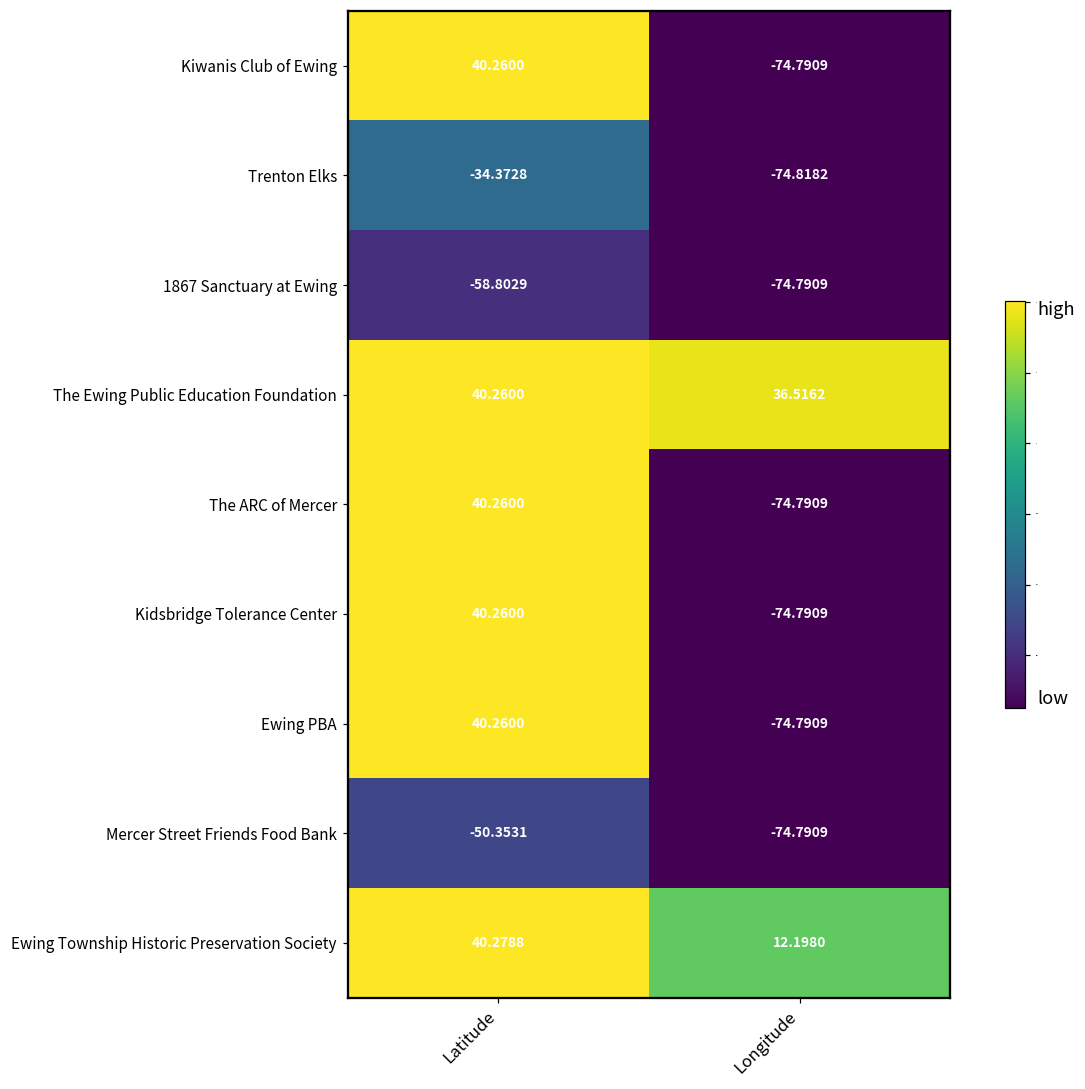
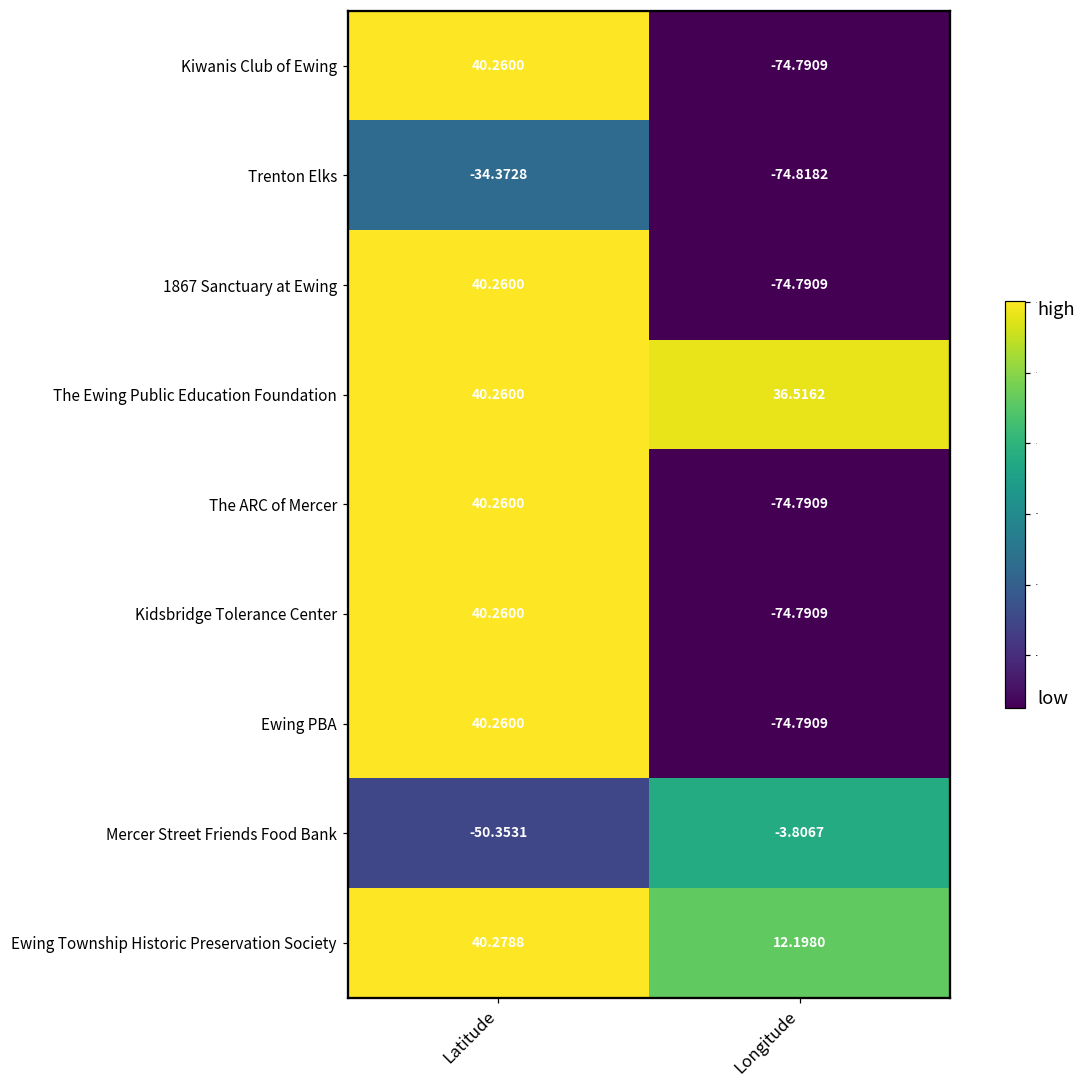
1867 Sanctuary at Ewing, Latitude: -58.8029 -> 40.2600
Mercer Street Friends Food Bank, Longitude: -74.7909 -> -3.8067
